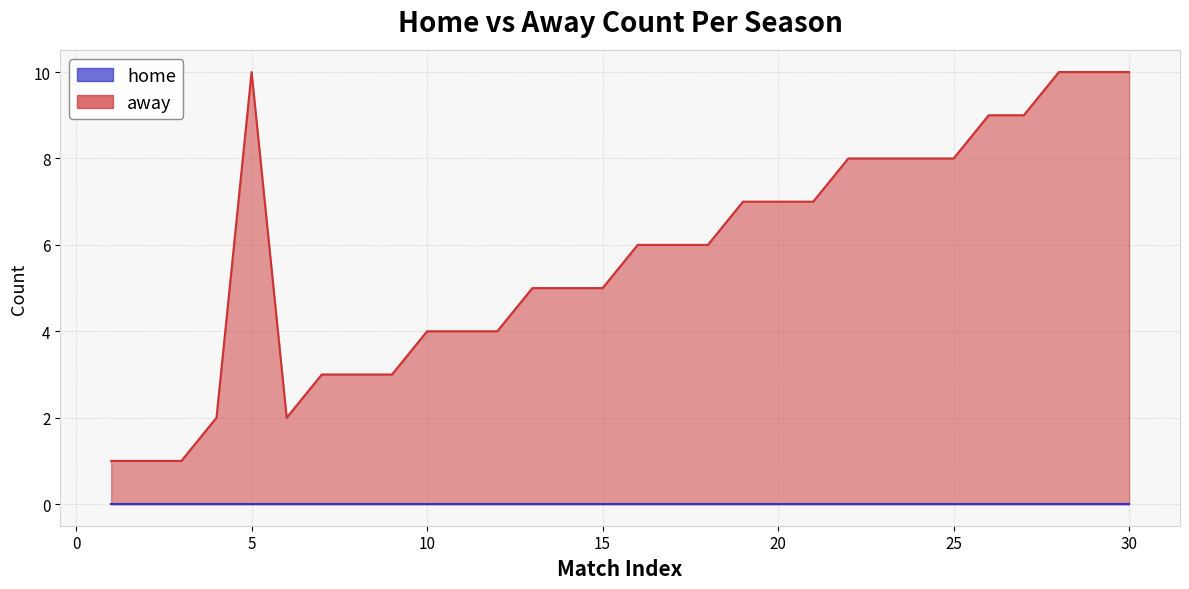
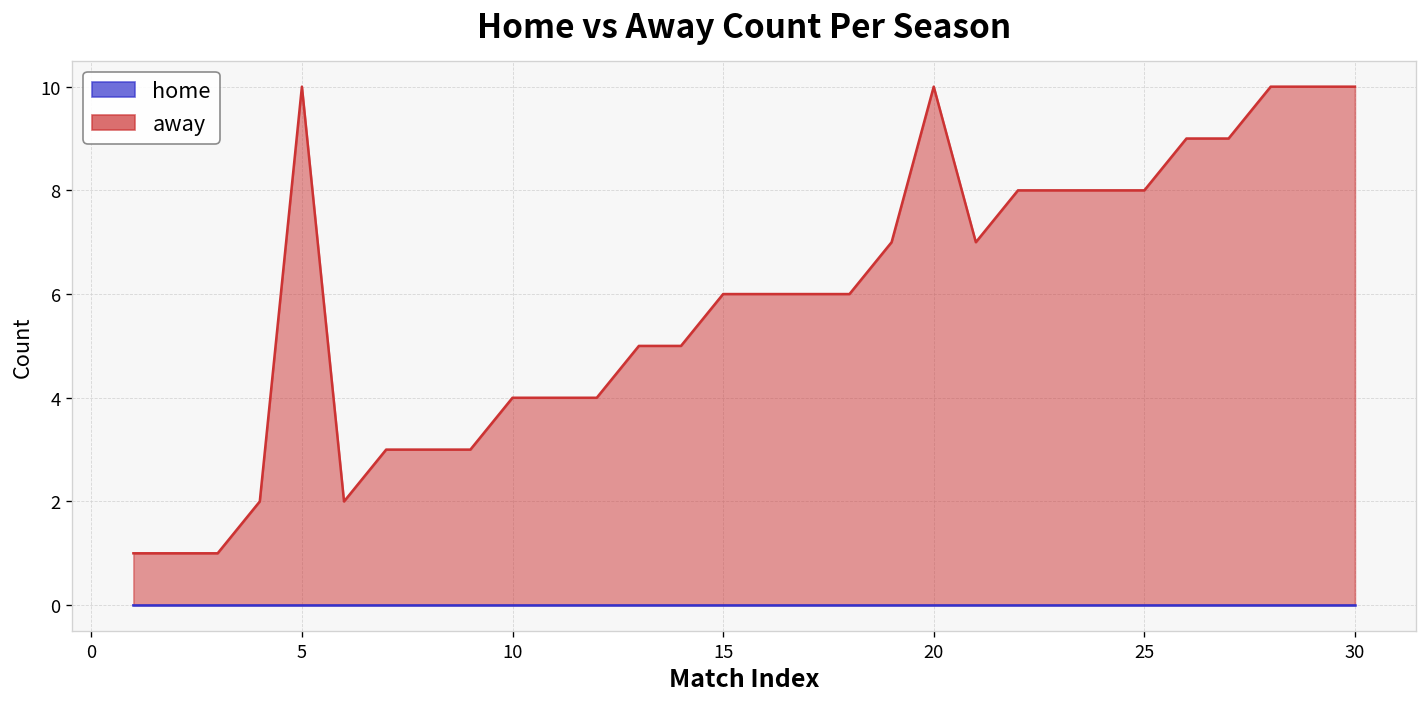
away, 15: 5 -> 6
away, 20: 7 -> 10
